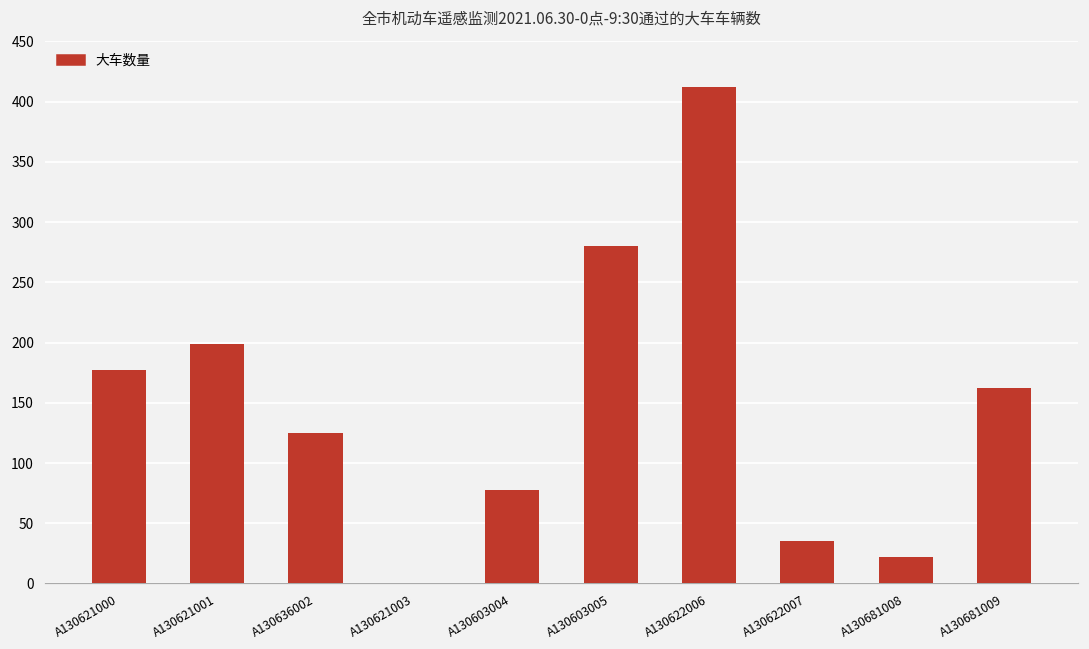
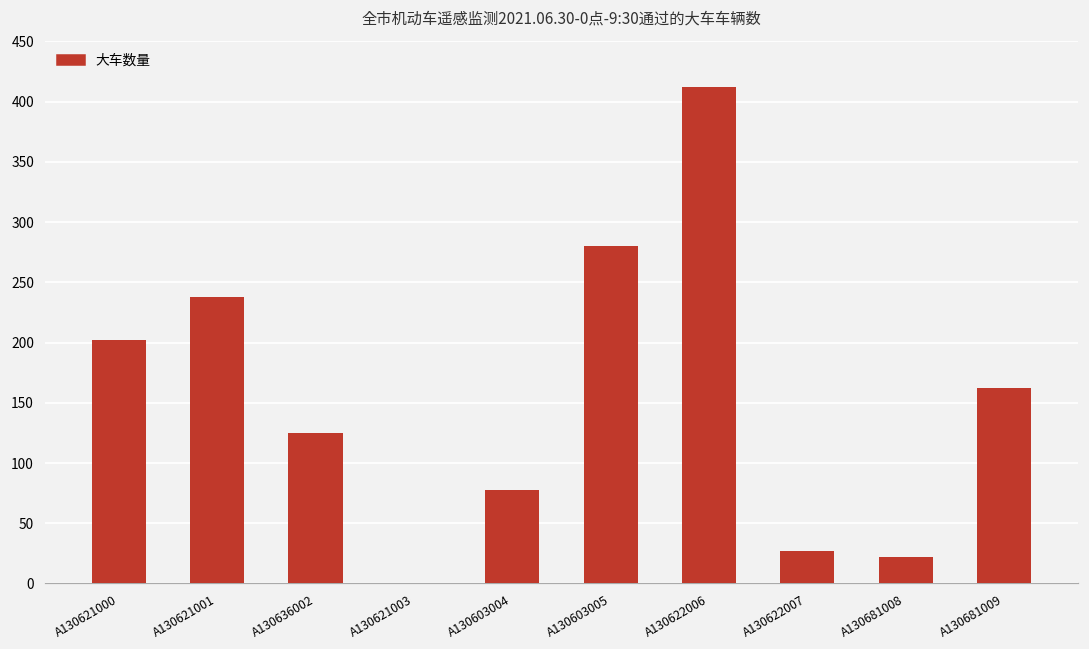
A130621000: 177 -> 202
A130621001: 199 -> 238
A130622007: 35 -> 27
